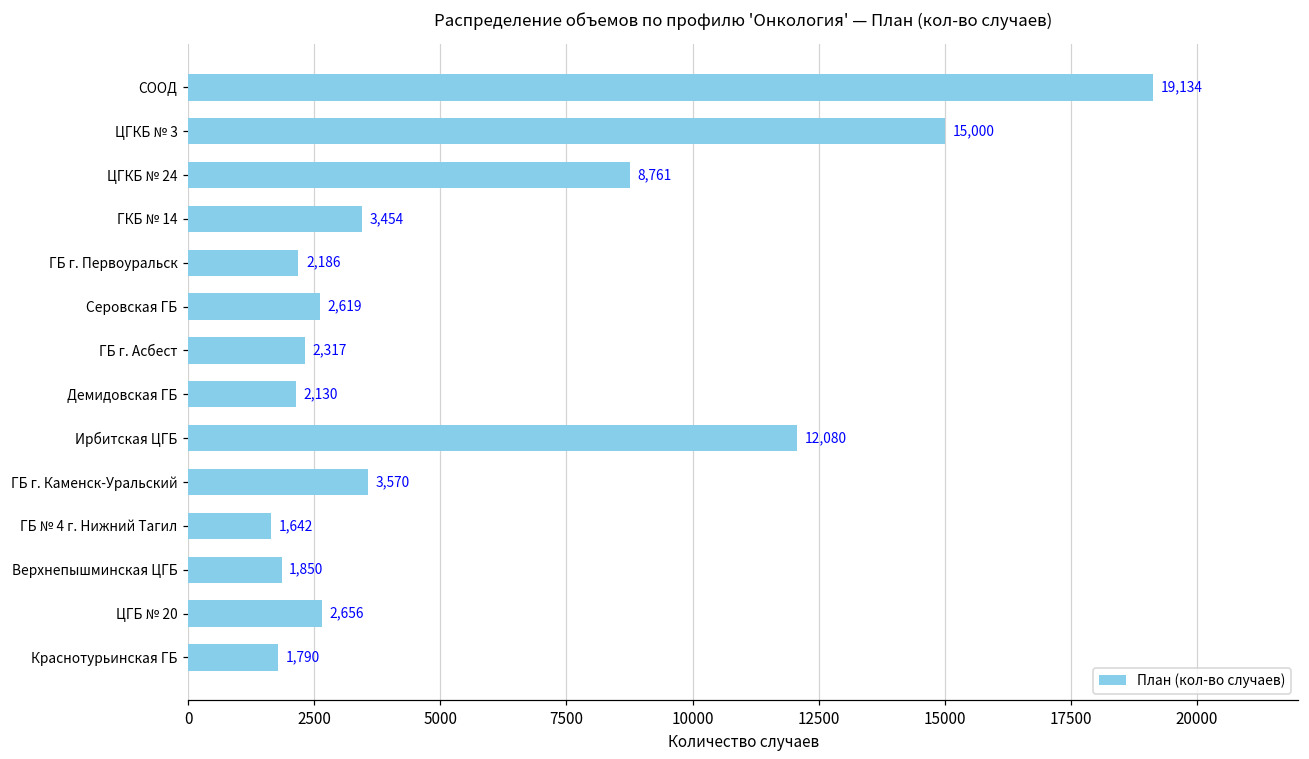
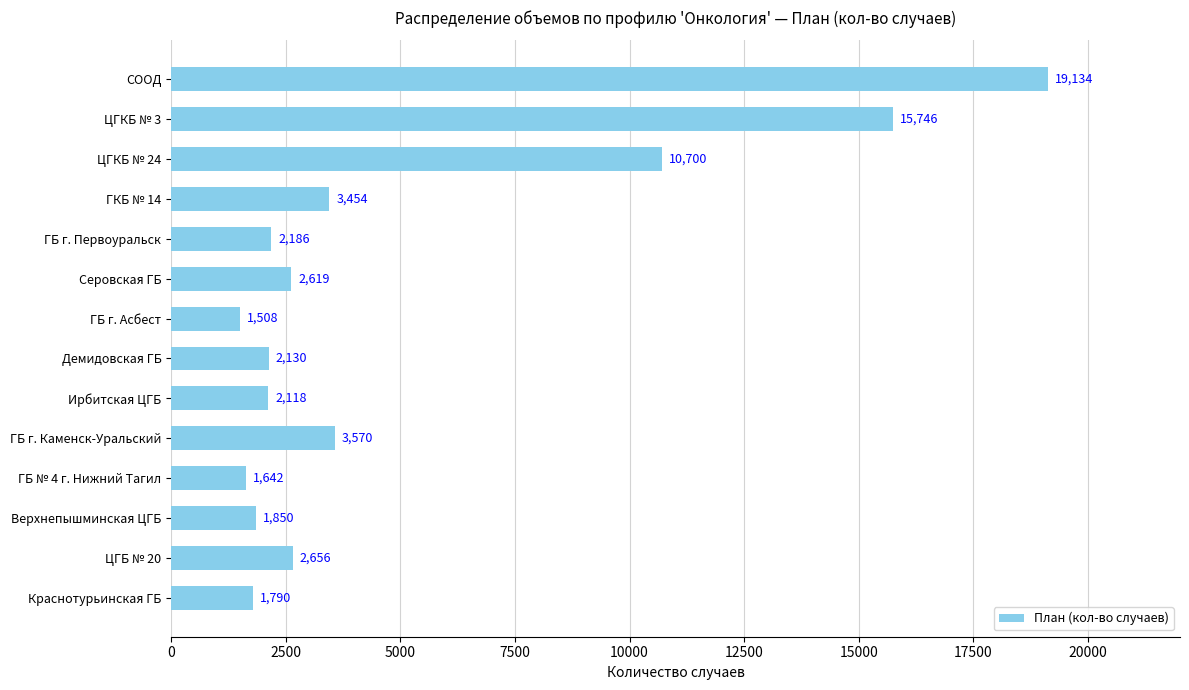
ЦГКБ № 3: 15,000 -> 15,746
ЦГКБ № 24: 8,761 -> 10,700
ГБ г. Асбест: 2,317 -> 1,508
Ирбитская ЦГБ: 12,080 -> 2,118
